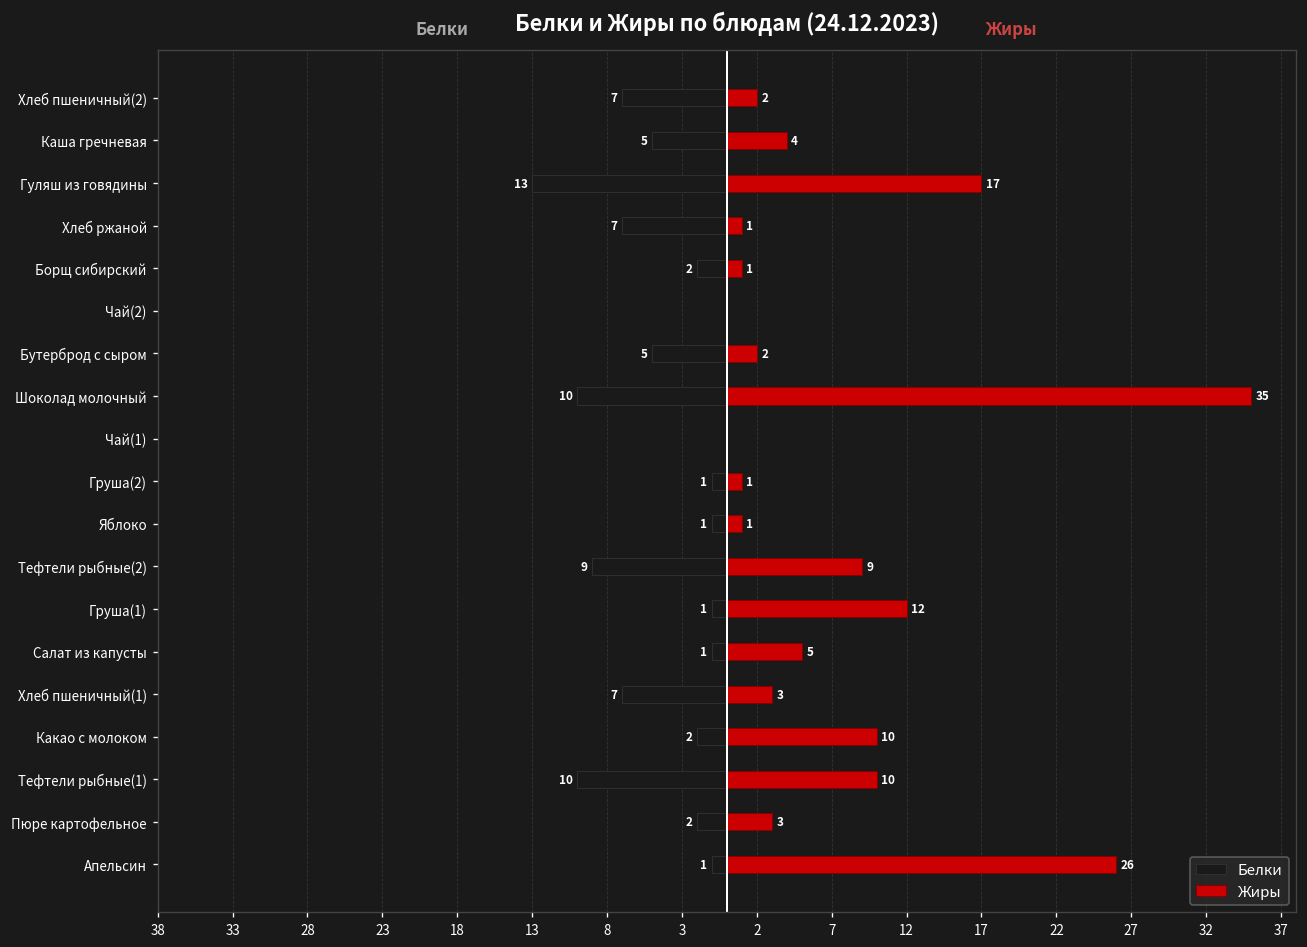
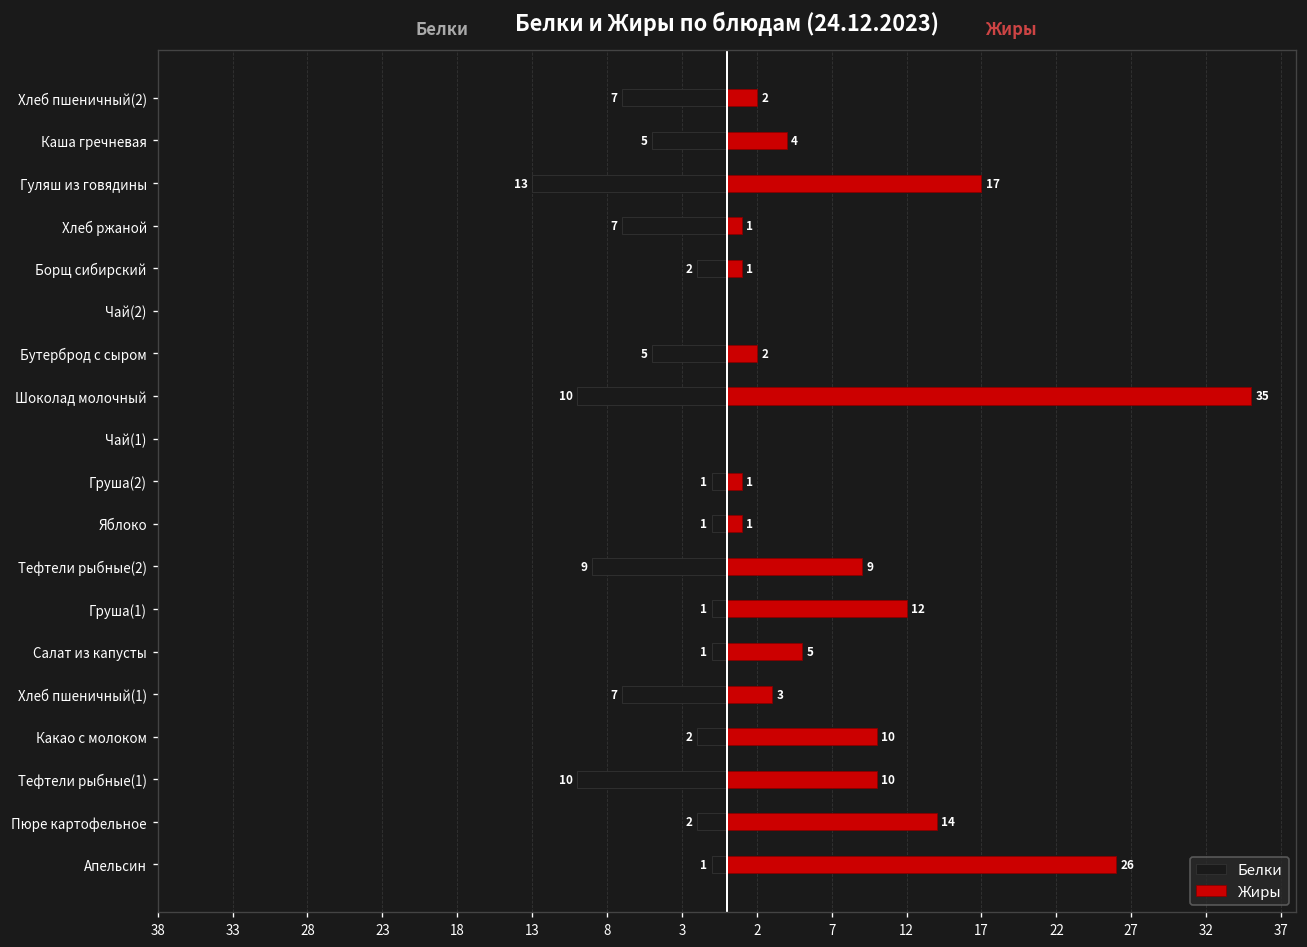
Жиры, Пюре картофельное: 3 -> 14
